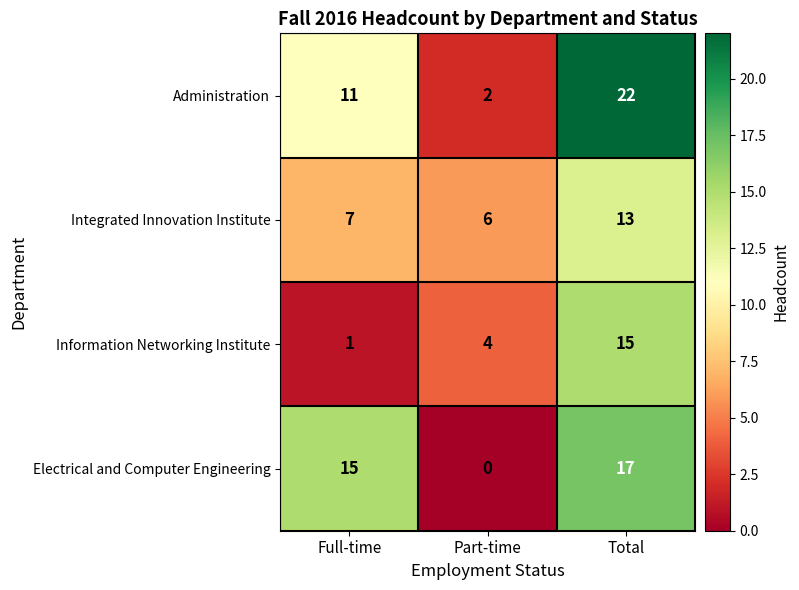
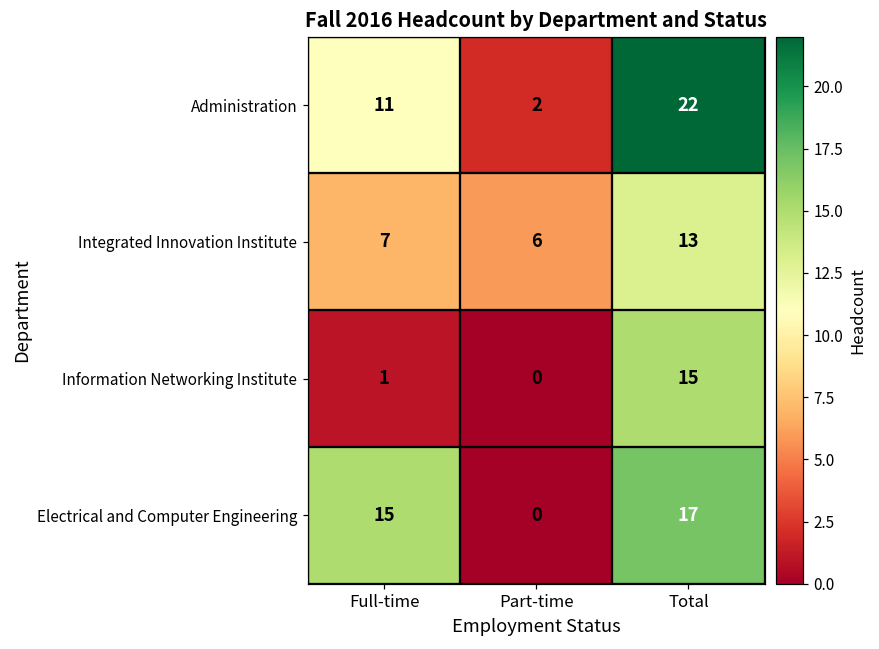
Information Networking Institute, Part-time: 4 -> 0
